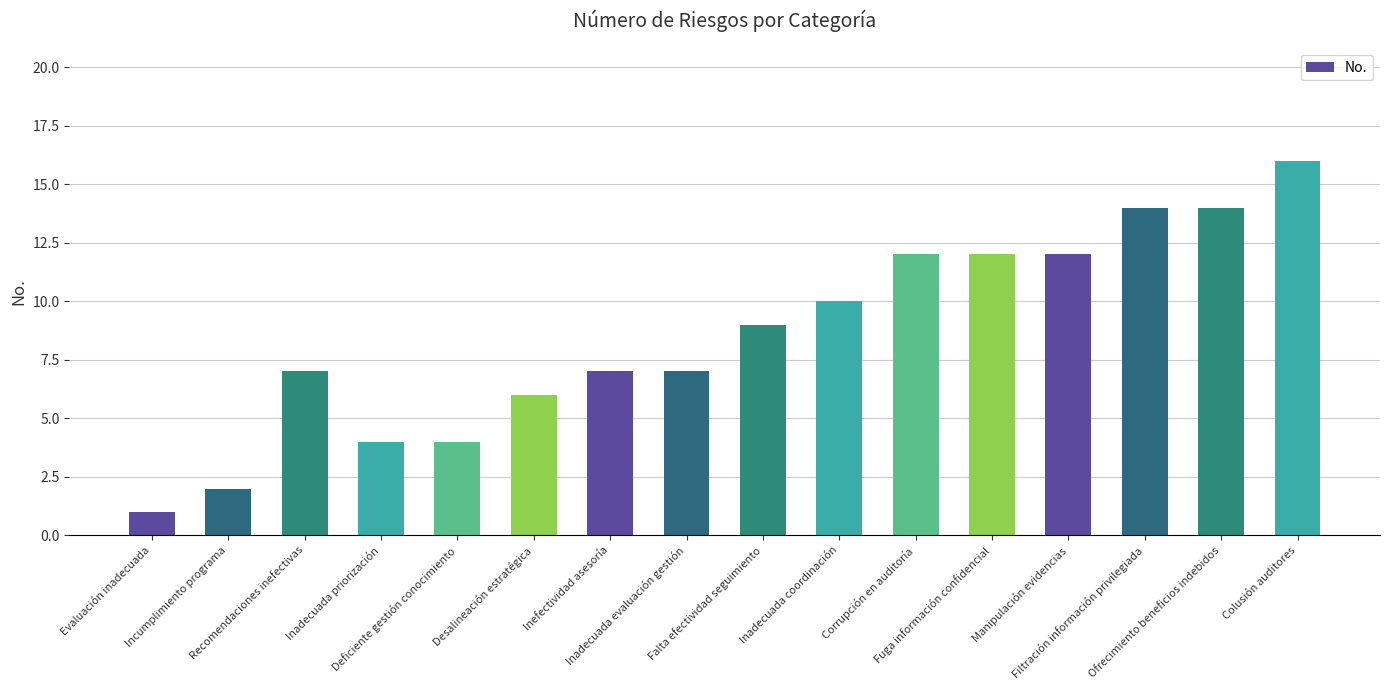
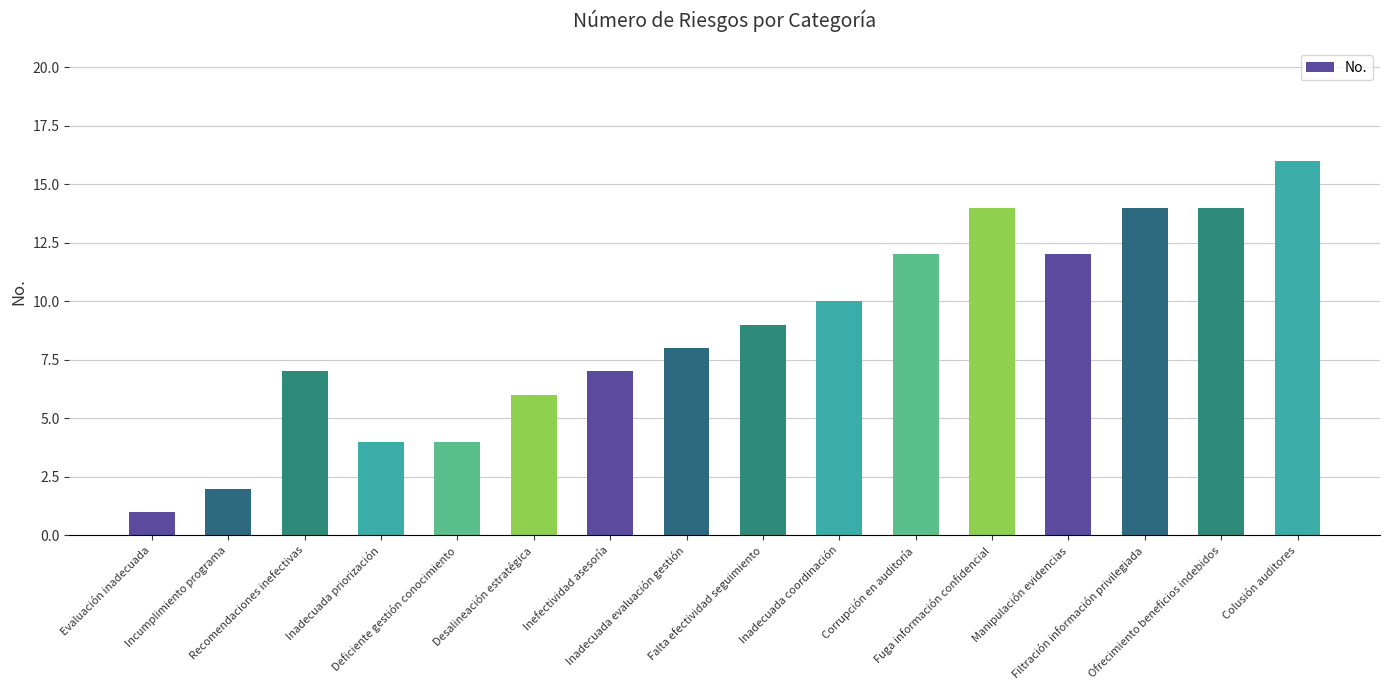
Inadecuada evaluación gestión: 7 -> 8
Fuga información confidencial: 12 -> 14
